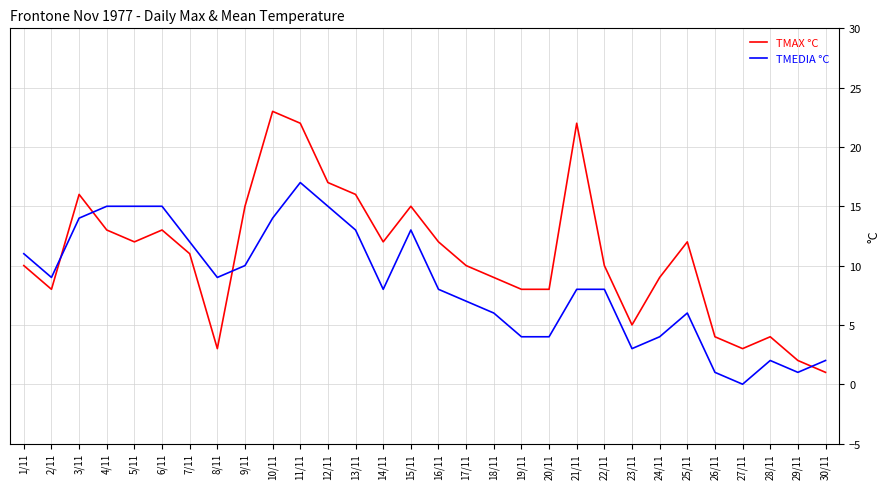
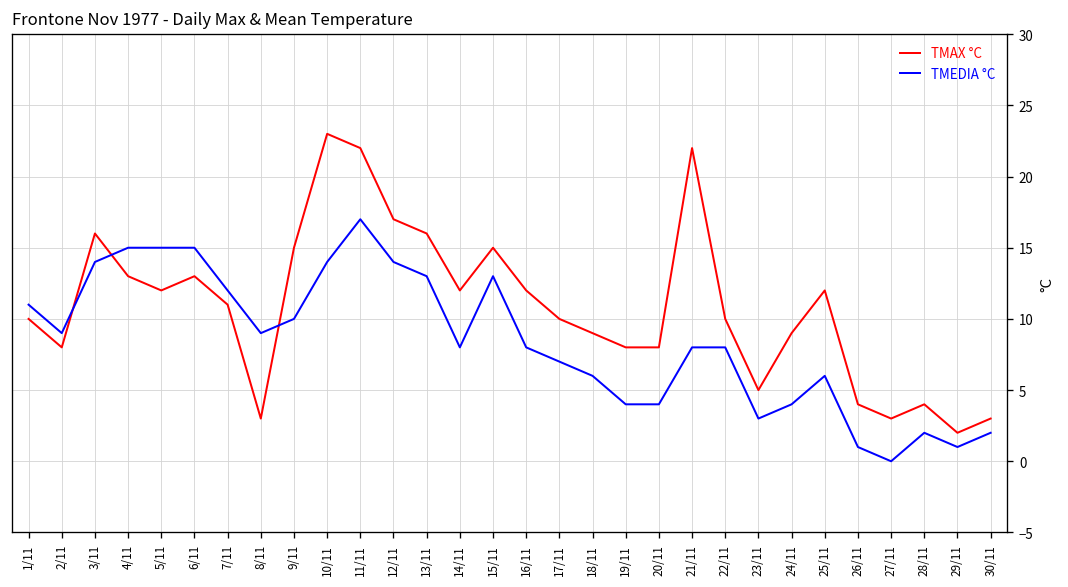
TMEDIA °C, 12/11: 15 -> 14
TMAX °C, 30/11: 1 -> 3
